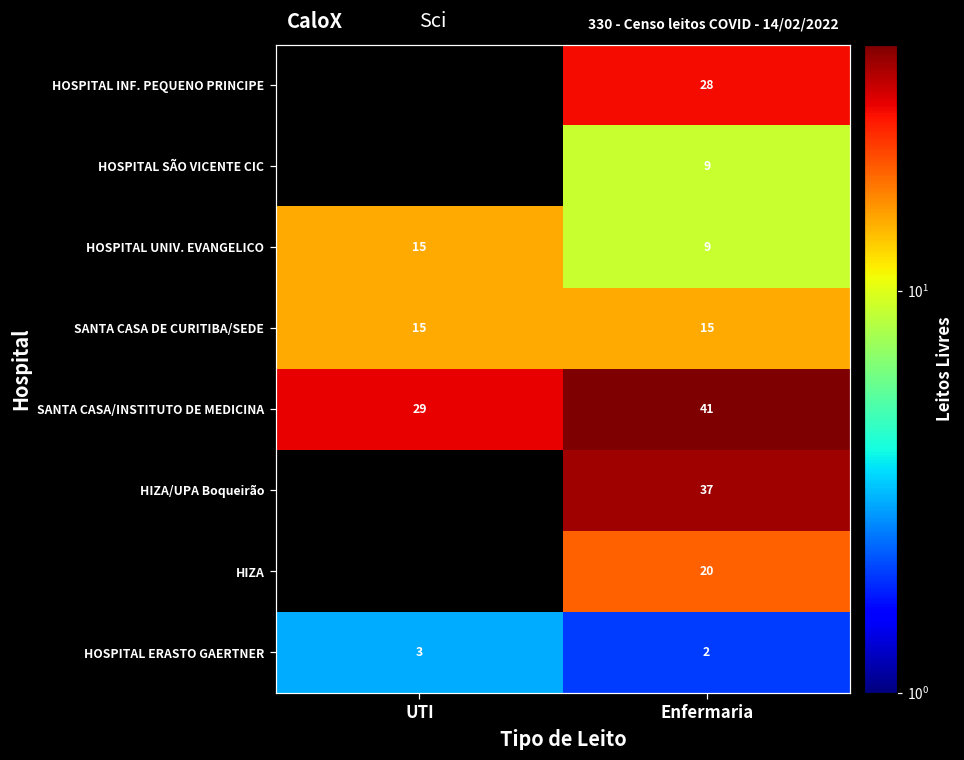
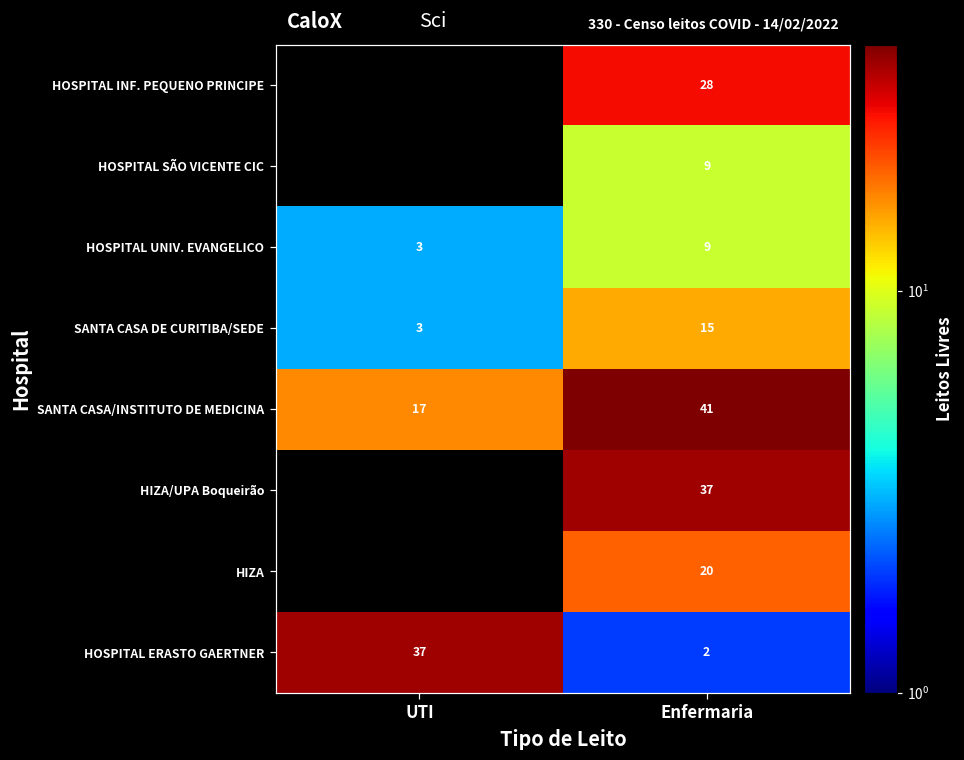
HOSPITAL UNIV. EVANGELICO, UTI: 15 -> 3
SANTA CASA DE CURITIBA/SEDE, UTI: 15 -> 3
SANTA CASA/INSTITUTO DE MEDICINA, UTI: 29 -> 17
HOSPITAL ERASTO GAERTNER, UTI: 3 -> 37
